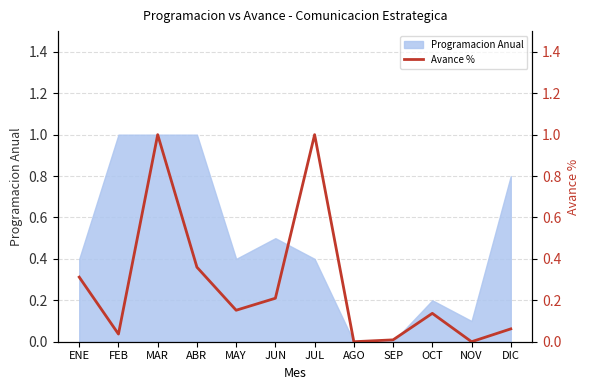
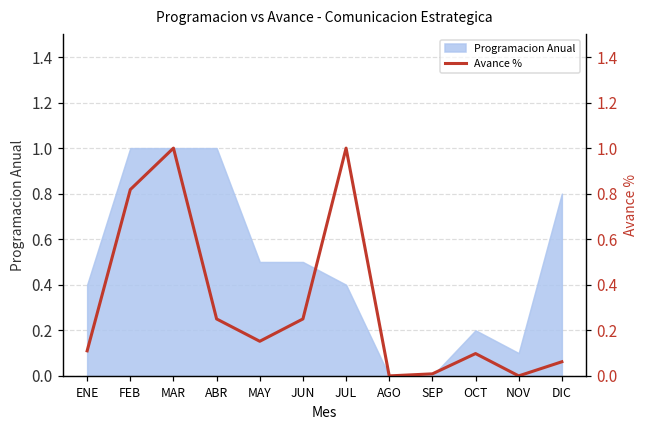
Programacion Anual, MAY: 0.4 -> 0.5
Avance %, ENE: 0.31 -> 0.11
Avance %, FEB: 0.04 -> 0.82
Avance %, ABR: 0.36 -> 0.25
Avance %, JUN: 0.21 -> 0.25
Avance %, OCT: 0.14 -> 0.10
